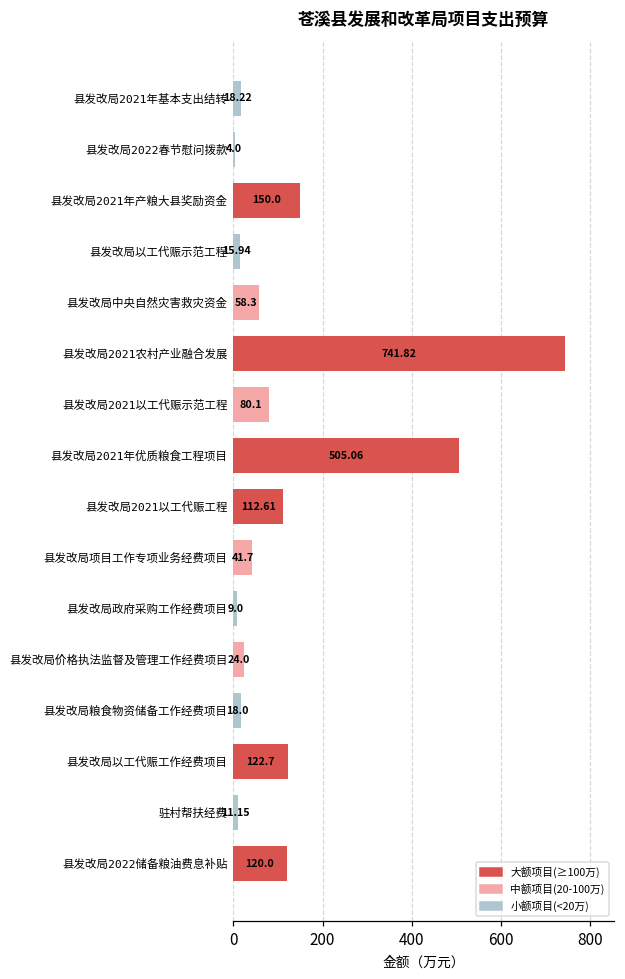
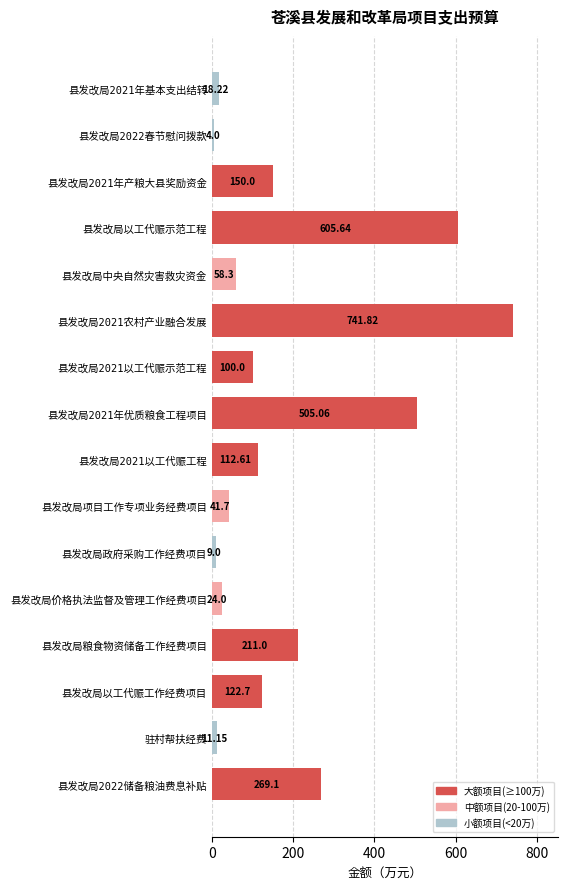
县发改局以工代赈示范工程: 15.94 -> 605.64
县发改局2021以工代赈示范工程: 80.1 -> 100.0
县发改局粮食物资储备工作经费项目: 18.0 -> 211.0
县发改局2022储备粮油费息补贴: 120.0 -> 269.1
